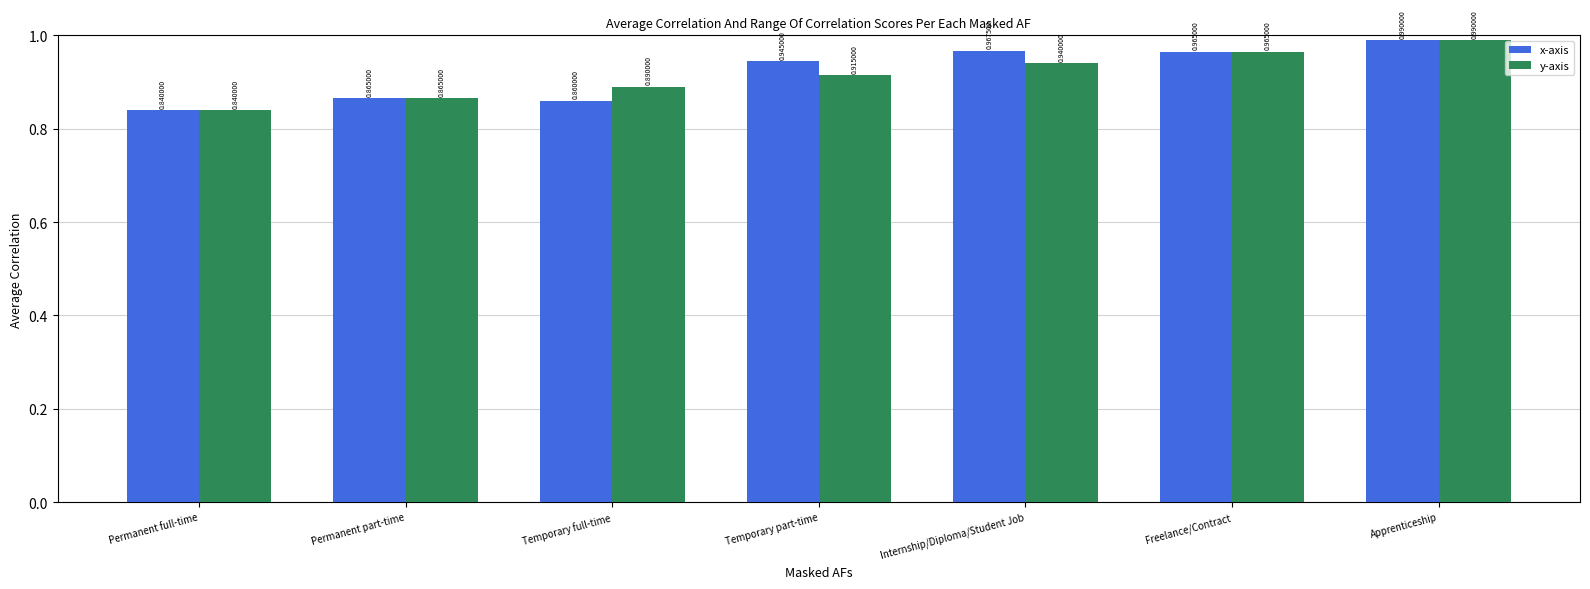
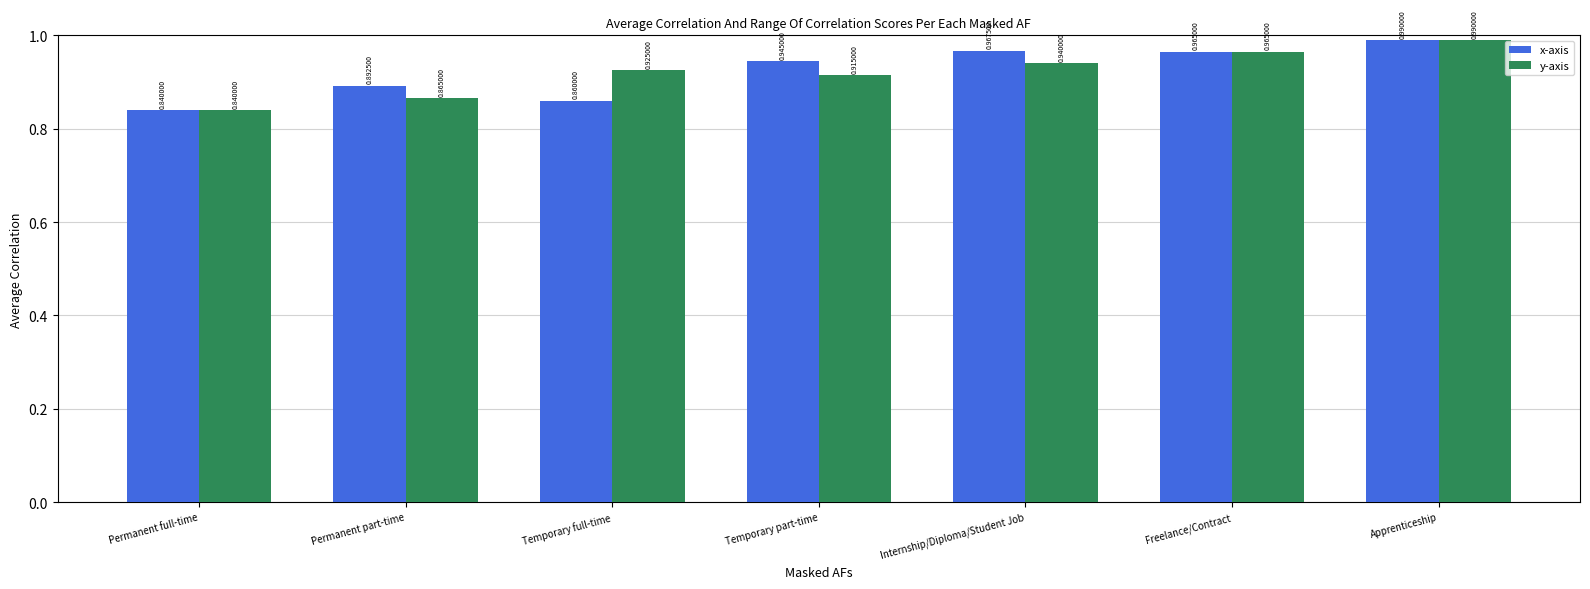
x-axis, Permanent part-time: 0.865000 -> 0.892500
y-axis, Temporary full-time: 0.890000 -> 0.925000
